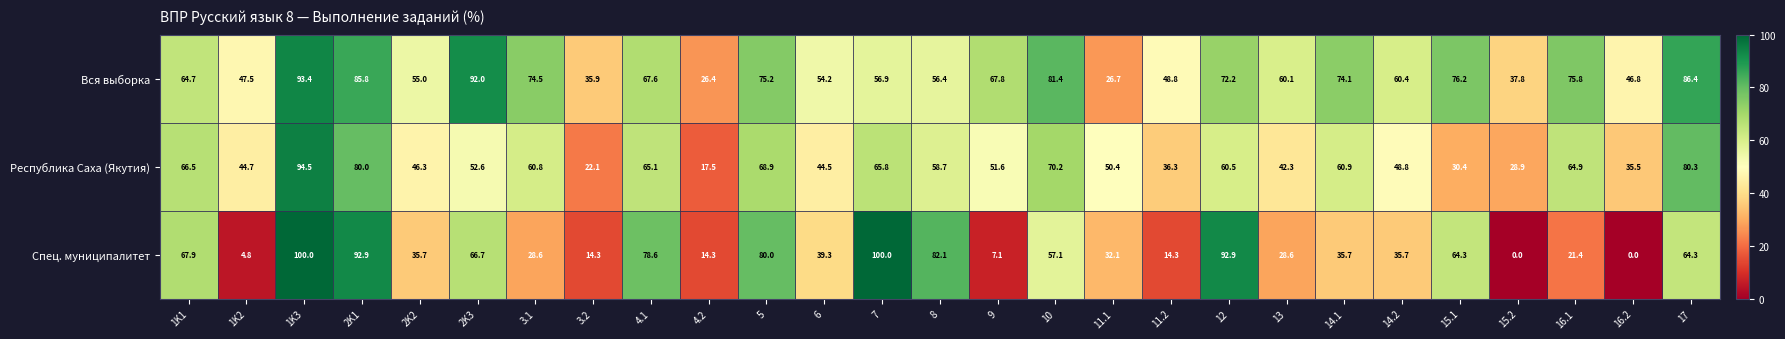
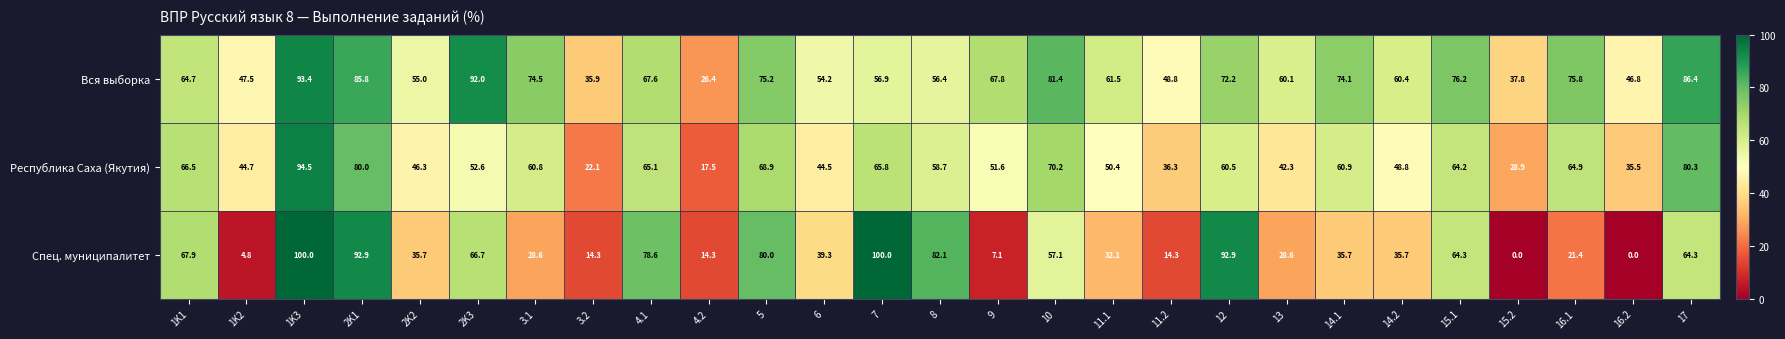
Вся выборка, 11.1: 26.7 -> 61.5
Республика Саха (Якутия), 15.1: 30.4 -> 64.2
